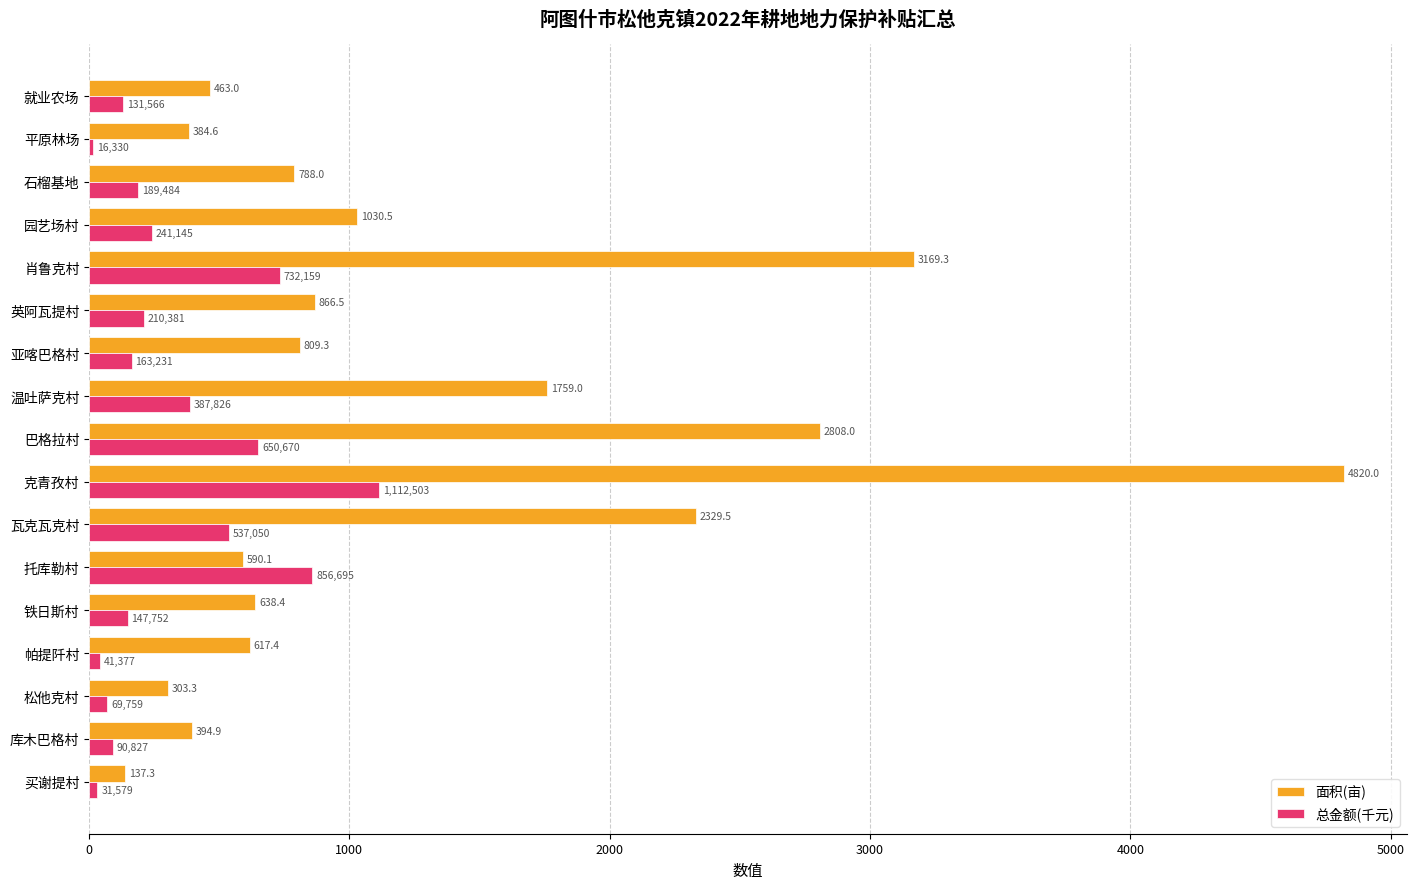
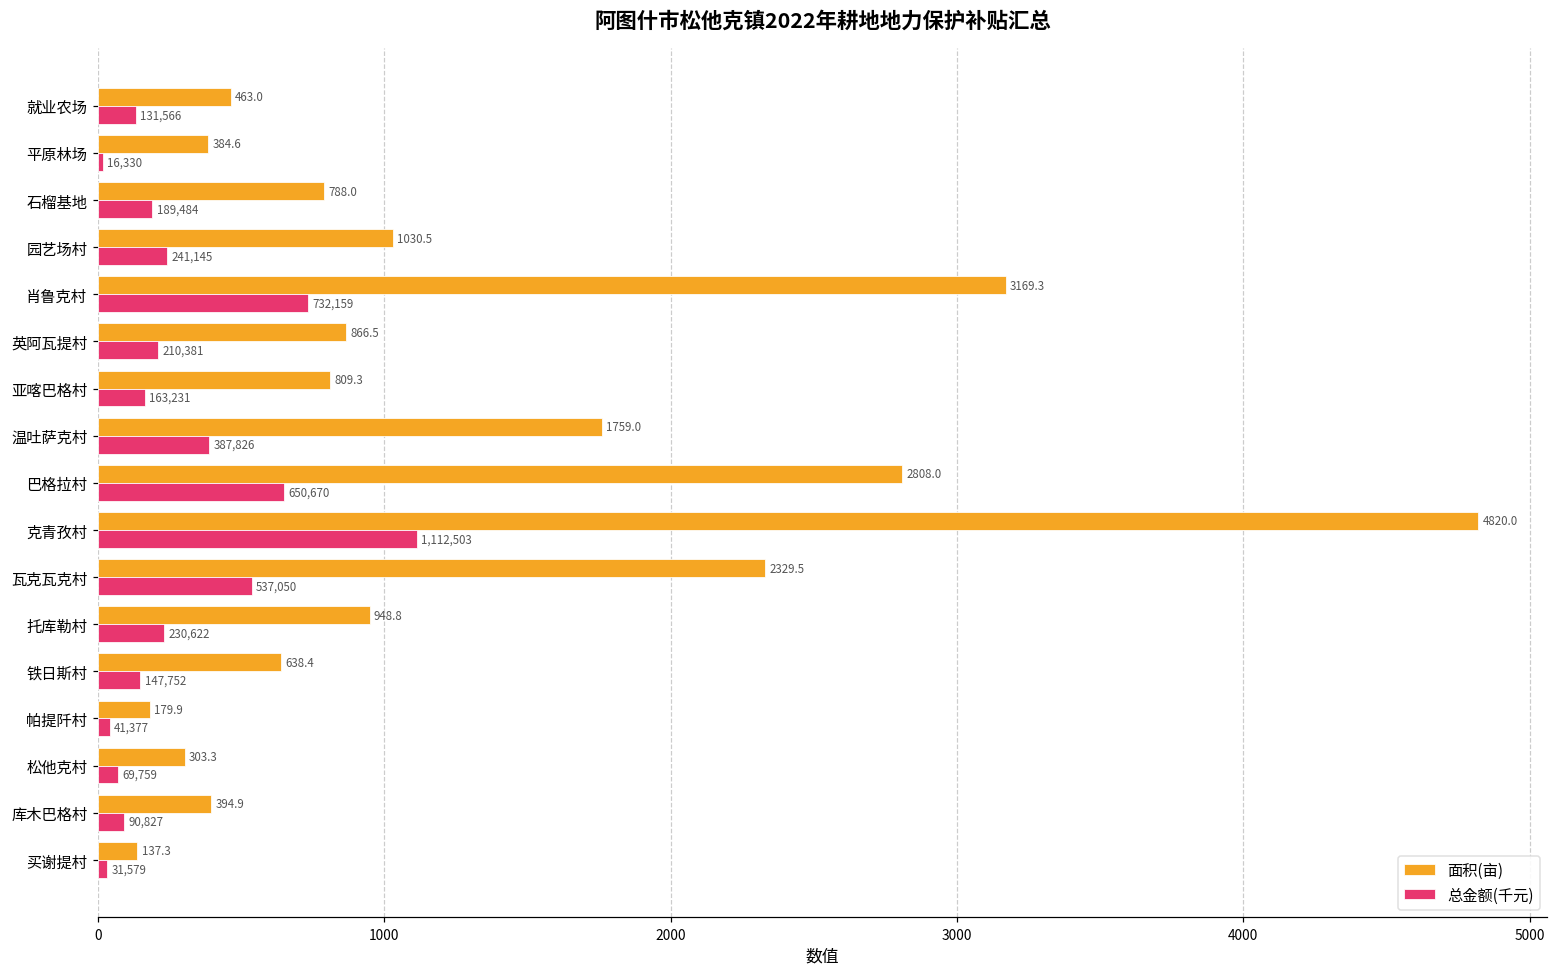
面积(亩), 托库勒村: 590.1 -> 948.8
总金额(千元), 托库勒村: 856,695 -> 230,622
面积(亩), 帕提阡村: 617.4 -> 179.9
